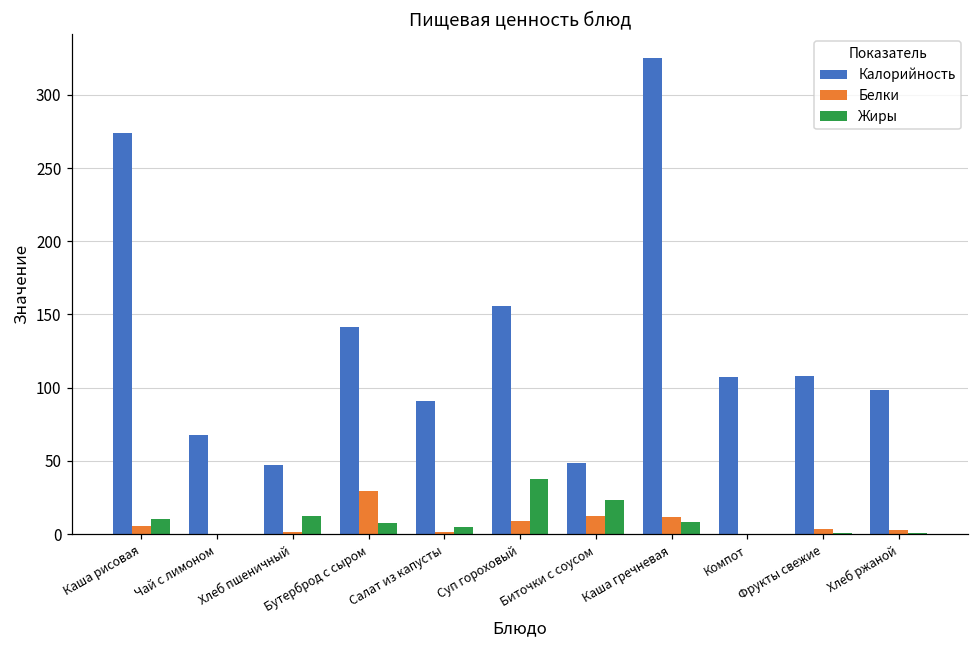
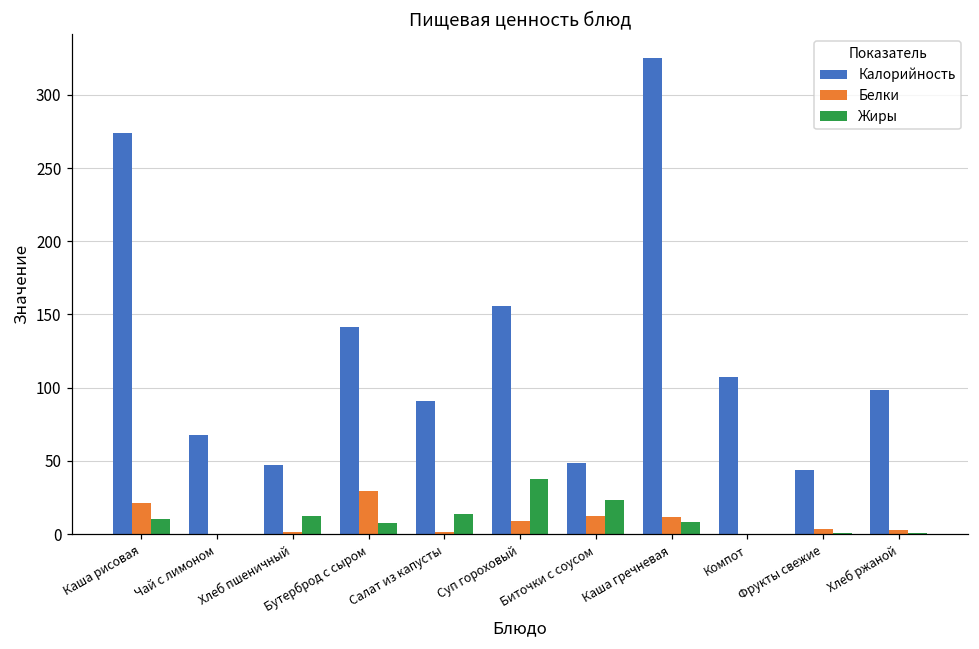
Белки, Каша рисовая: 6 -> 21
Жиры, Салат из капусты: 5 -> 13
Калорийность, Фрукты свежие: 108 -> 44
